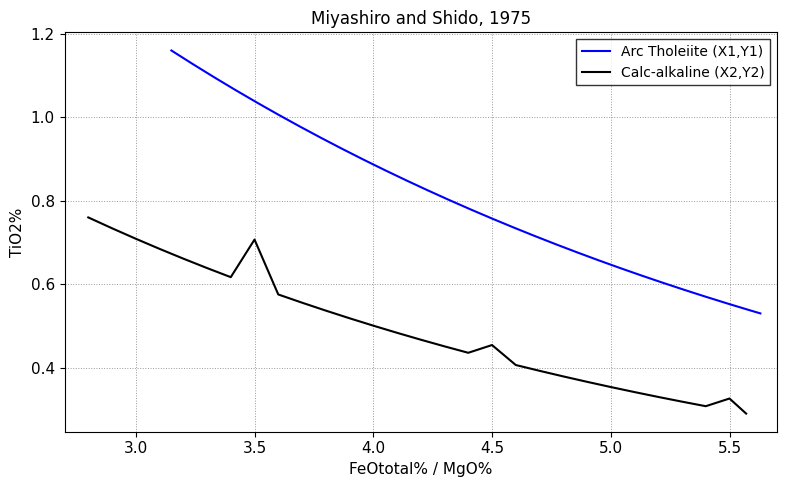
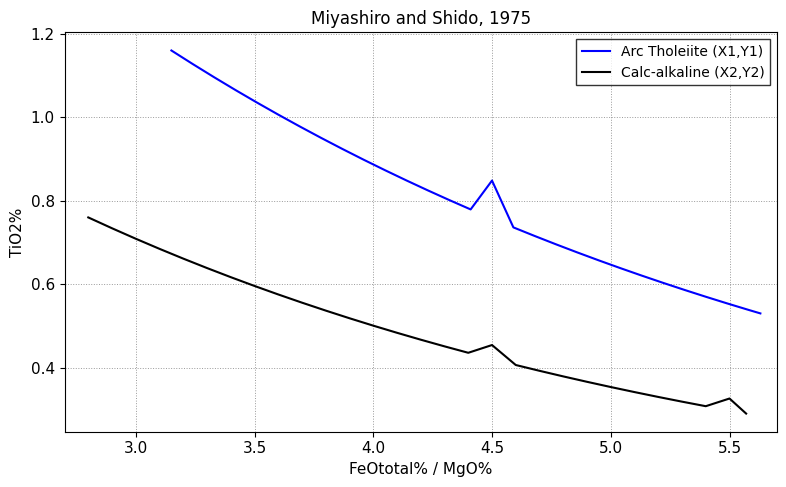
Calc-alkaline (X2,Y2), 3.5: 0.71 -> 0.60
Arc Tholeiite (X1,Y1), 4.5: 0.76 -> 0.85
